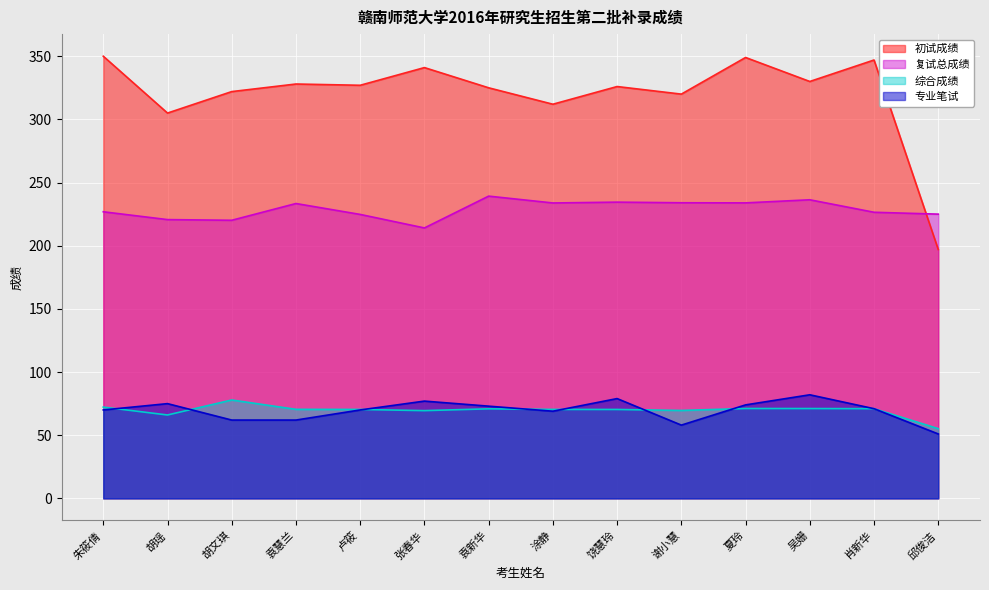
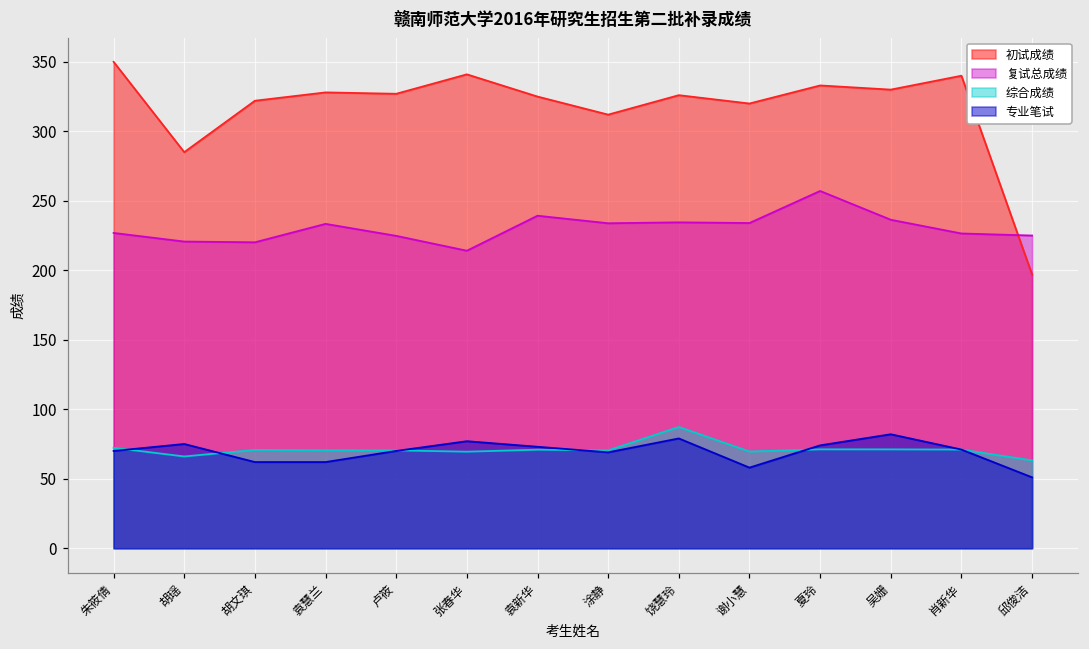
初试成绩, 胡瑶: 305 -> 285
综合成绩, 胡文琪: 78 -> 71
综合成绩, 饶慧玲: 70 -> 87
初试成绩, 夏玲: 349 -> 333
复试总成绩, 夏玲: 234 -> 257
初试成绩, 肖新华: 347 -> 340
综合成绩, 邱俊洁: 55 -> 63
